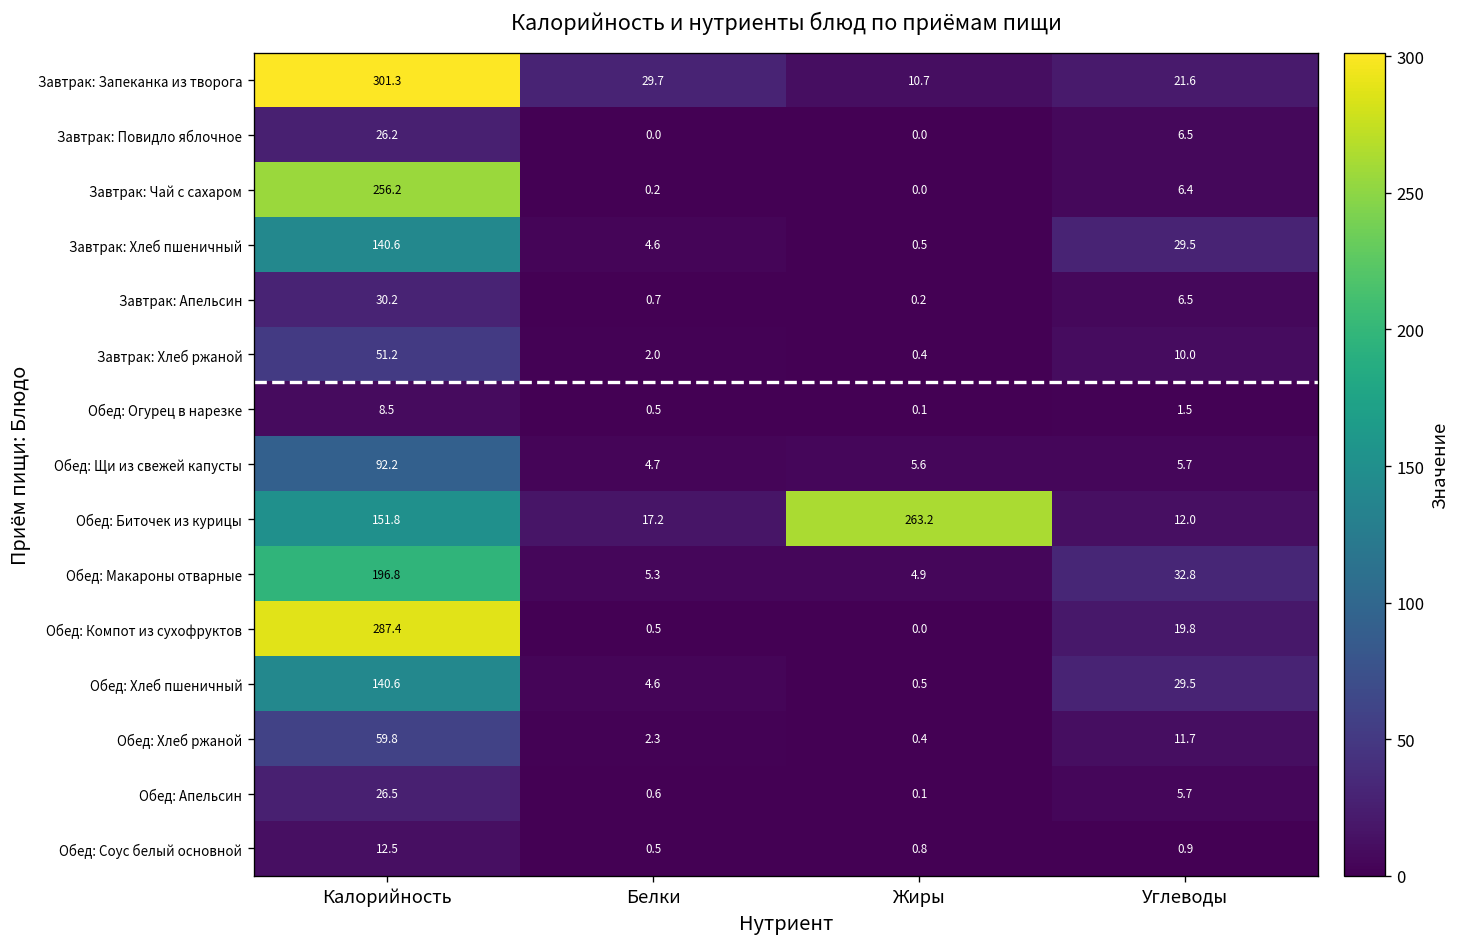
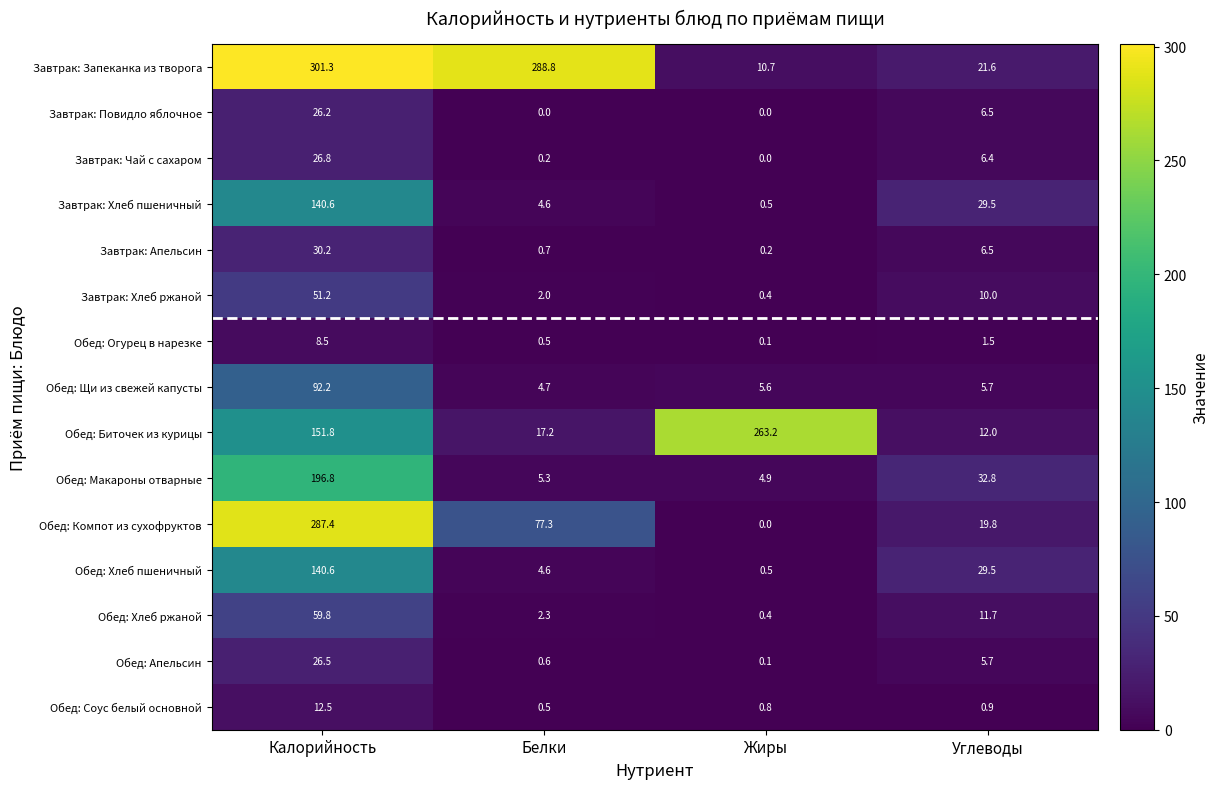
Завтрак: Запеканка из творога, Белки: 29.7 -> 288.8
Завтрак: Чай с сахаром, Калорийность: 256.2 -> 26.8
Обед: Компот из сухофруктов, Белки: 0.5 -> 77.3
